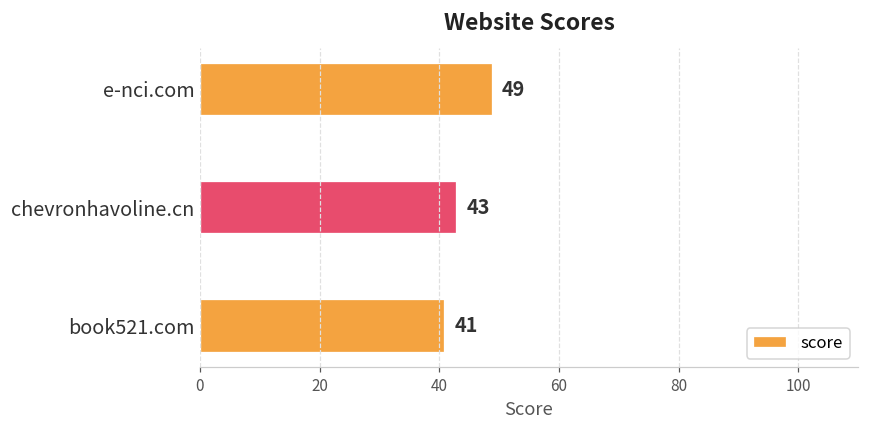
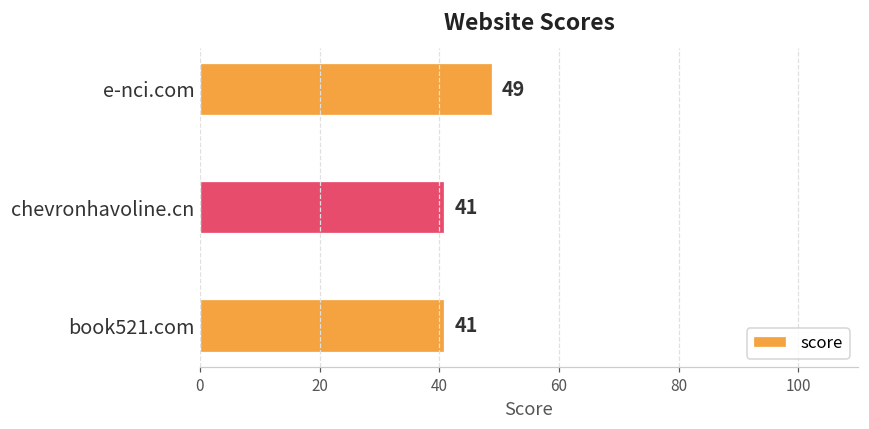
chevronhavoline.cn: 43 -> 41
